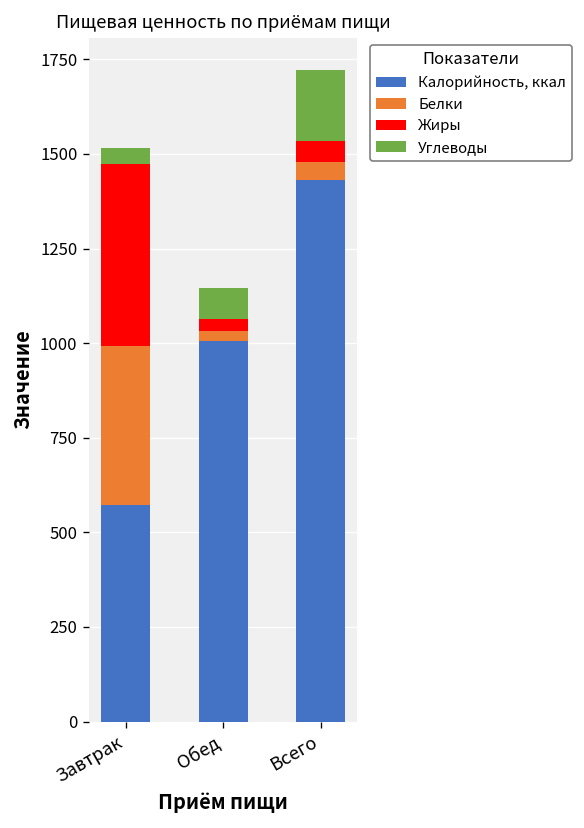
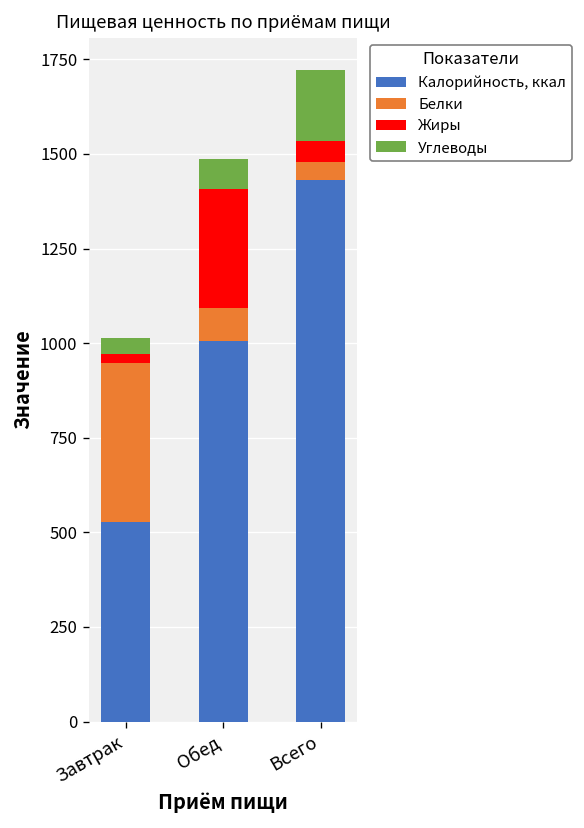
Калорийность, ккал, Завтрак: 570 -> 530
Жиры, Завтрак: 480 -> 20
Белки, Обед: 30 -> 90
Жиры, Обед: 30 -> 310
